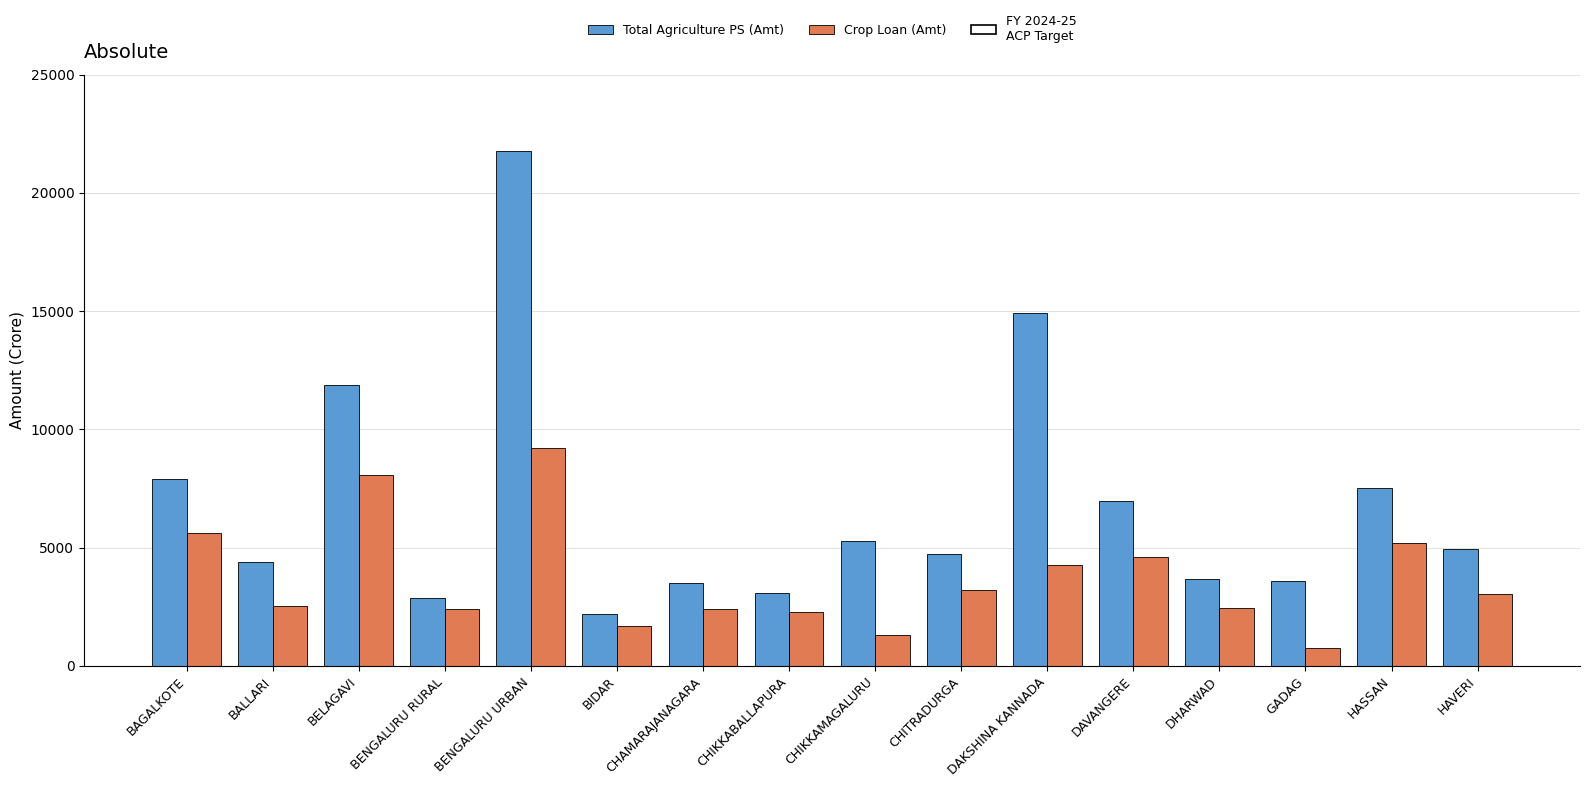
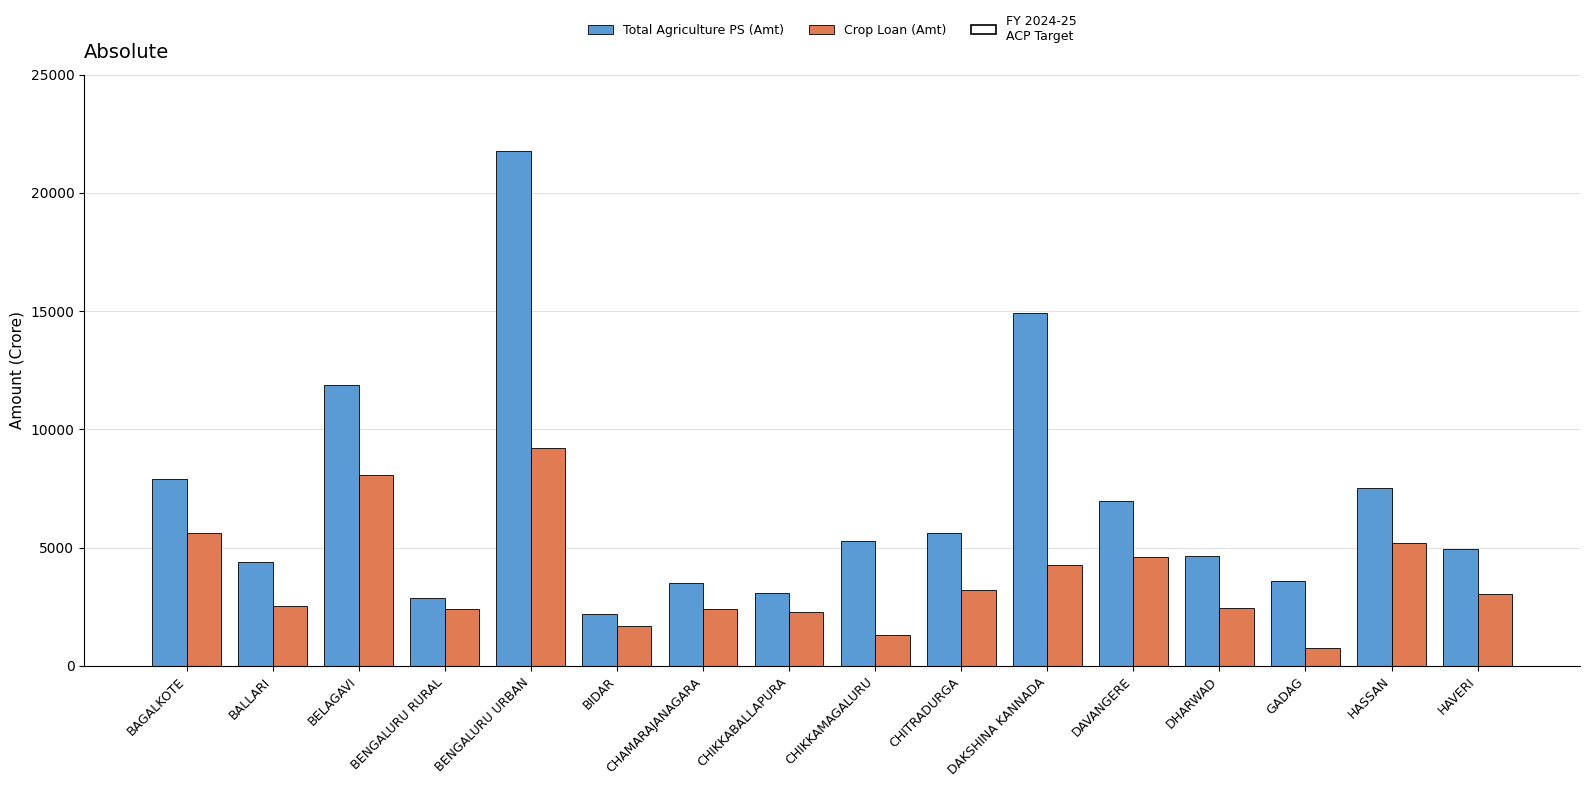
Total Agriculture PS (Amt), CHITRADURGA: 4700 -> 5600
Total Agriculture PS (Amt), DHARWAD: 3700 -> 4700
